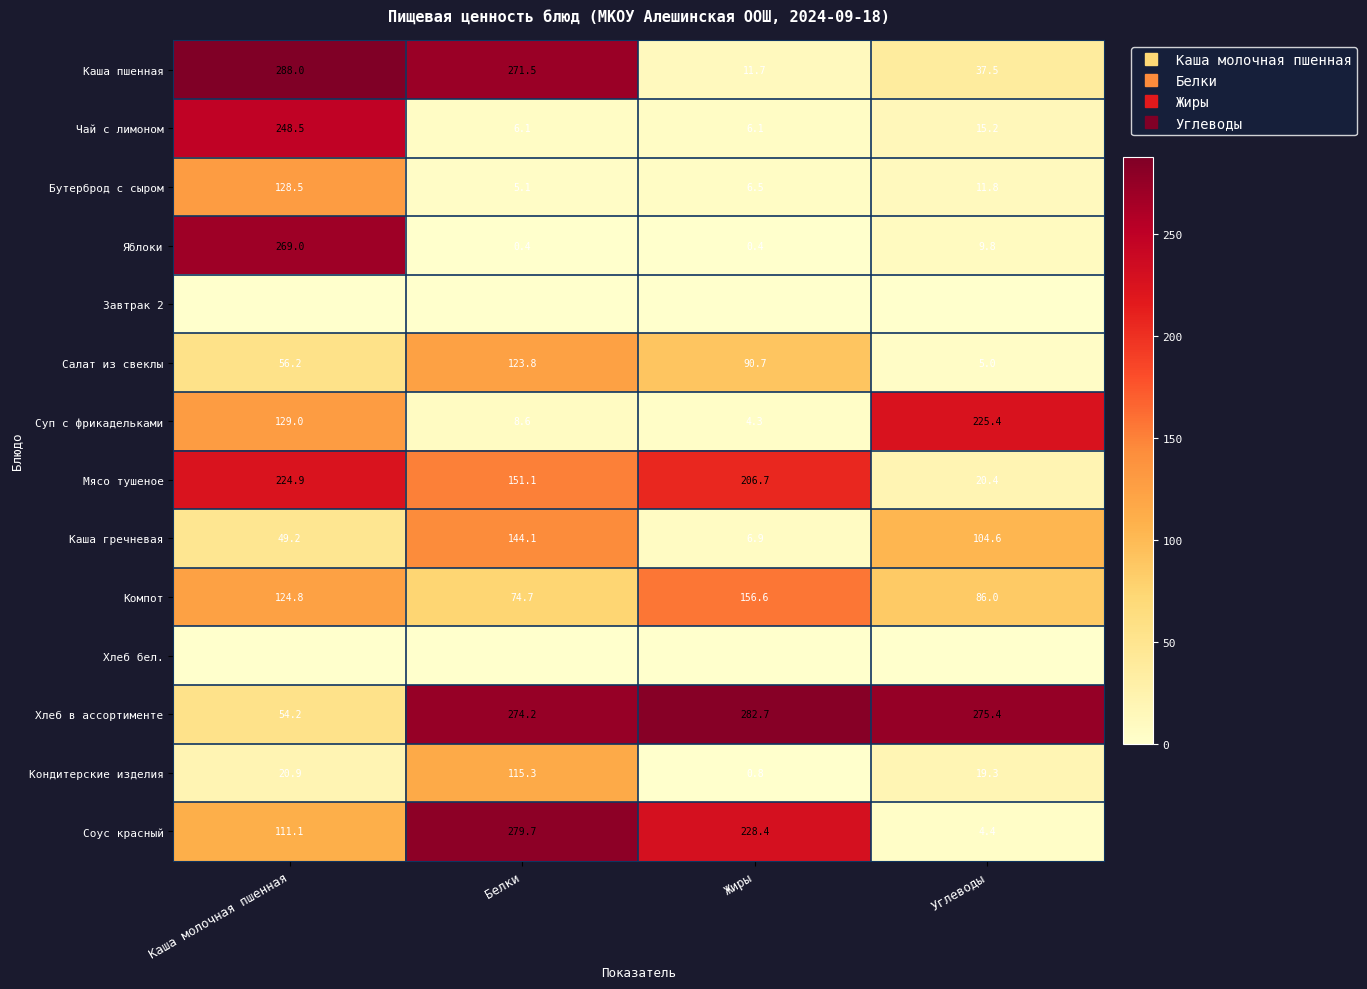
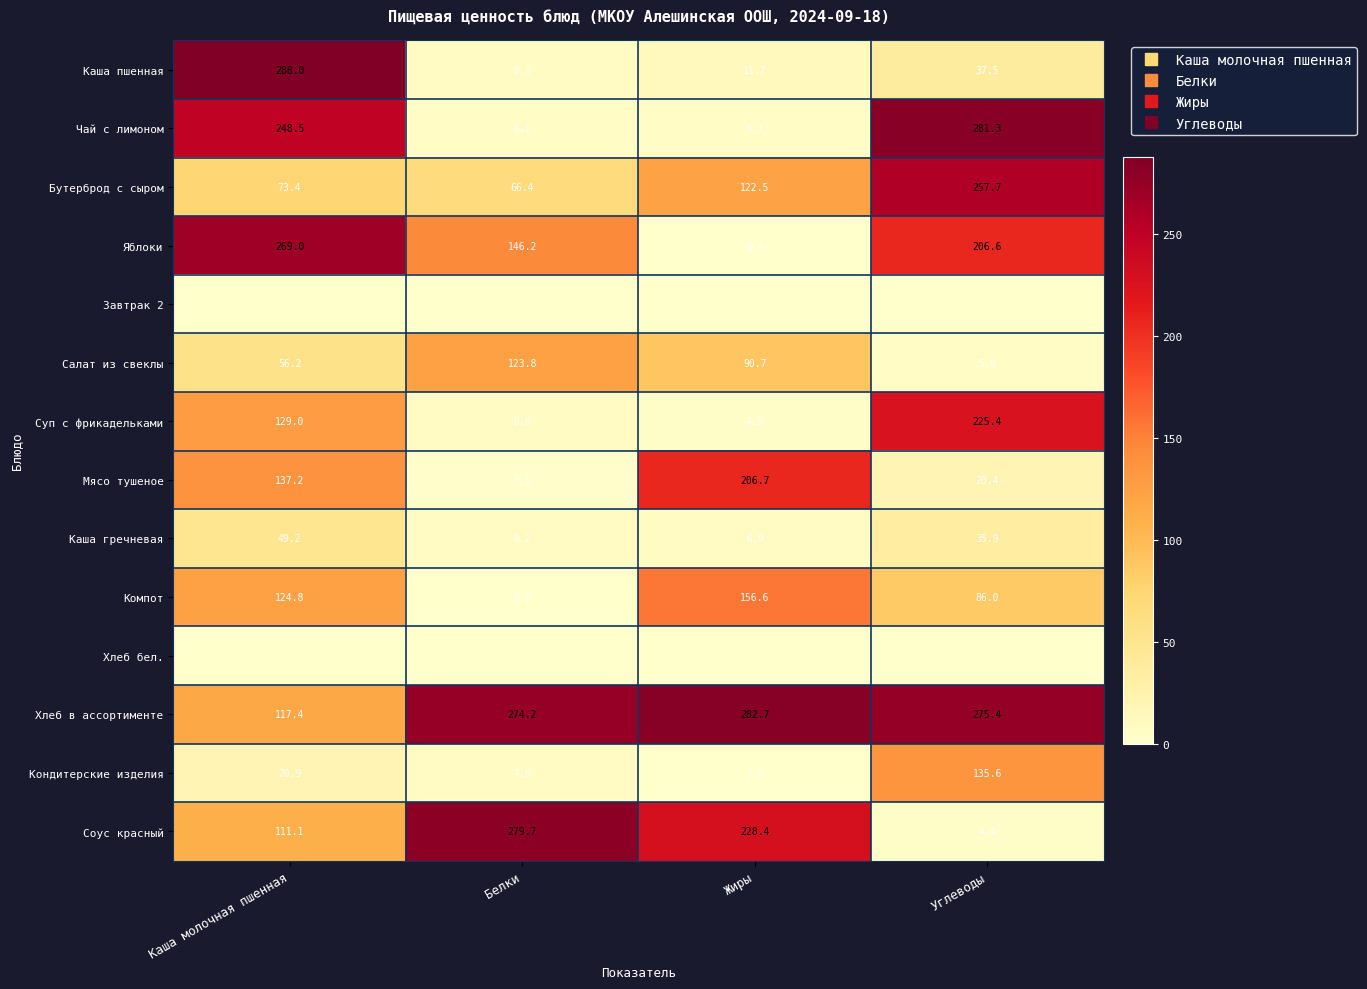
Каша пшенная, Белки: 271.5 -> 8.3
Чай с лимоном, Углеводы: 15.2 -> 281.3
Бутерброд с сыром, Каша молочная пшенная: 128.5 -> 73.4
Бутерброд с сыром, Белки: 5.1 -> 66.4
Бутерброд с сыром, Жиры: 6.5 -> 122.5
Бутерброд с сыром, Углеводы: 11.8 -> 257.7
Яблоки, Белки: 0.4 -> 146.2
Яблоки, Углеводы: 9.8 -> 206.6
Мясо тушеное, Каша молочная пшенная: 224.9 -> 137.2
Мясо тушеное, Белки: 151.1 -> 3.1
Каша гречневая, Белки: 144.1 -> 8.2
Каша гречневая, Углеводы: 104.6 -> 35.9
Компот, Белки: 74.7 -> 0.7
Хлеб в ассортименте, Каша молочная пшенная: 54.2 -> 117.4
Кондитерские изделия, Белки: 115.3 -> 7.0
Кондитерские изделия, Углеводы: 19.3 -> 135.6
